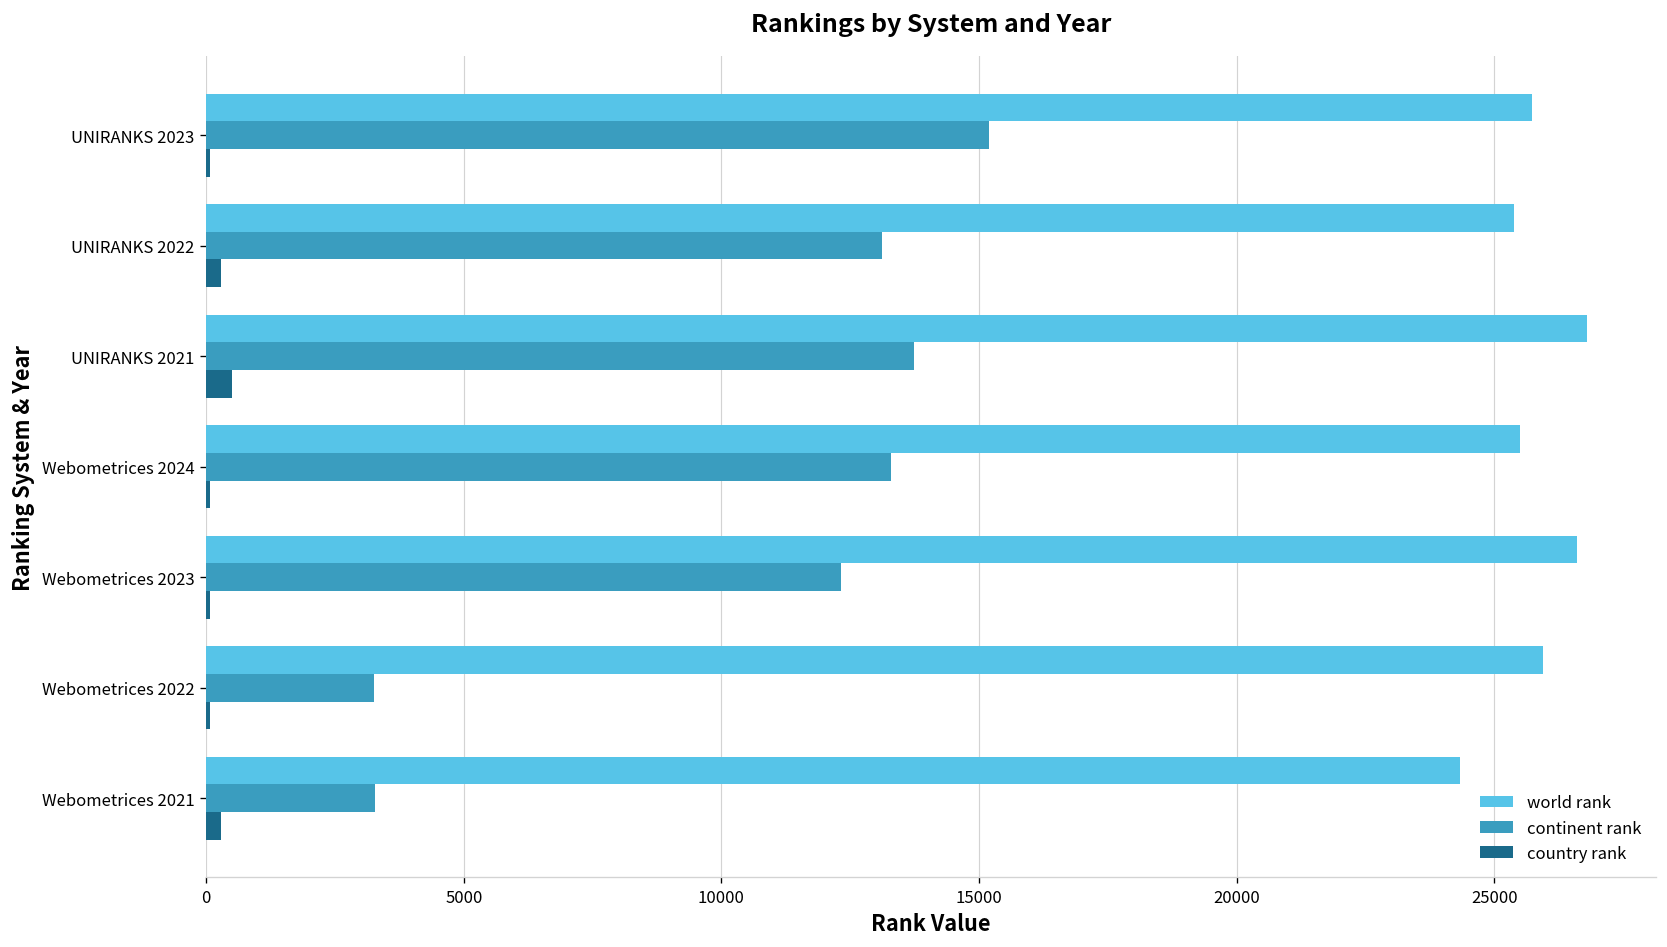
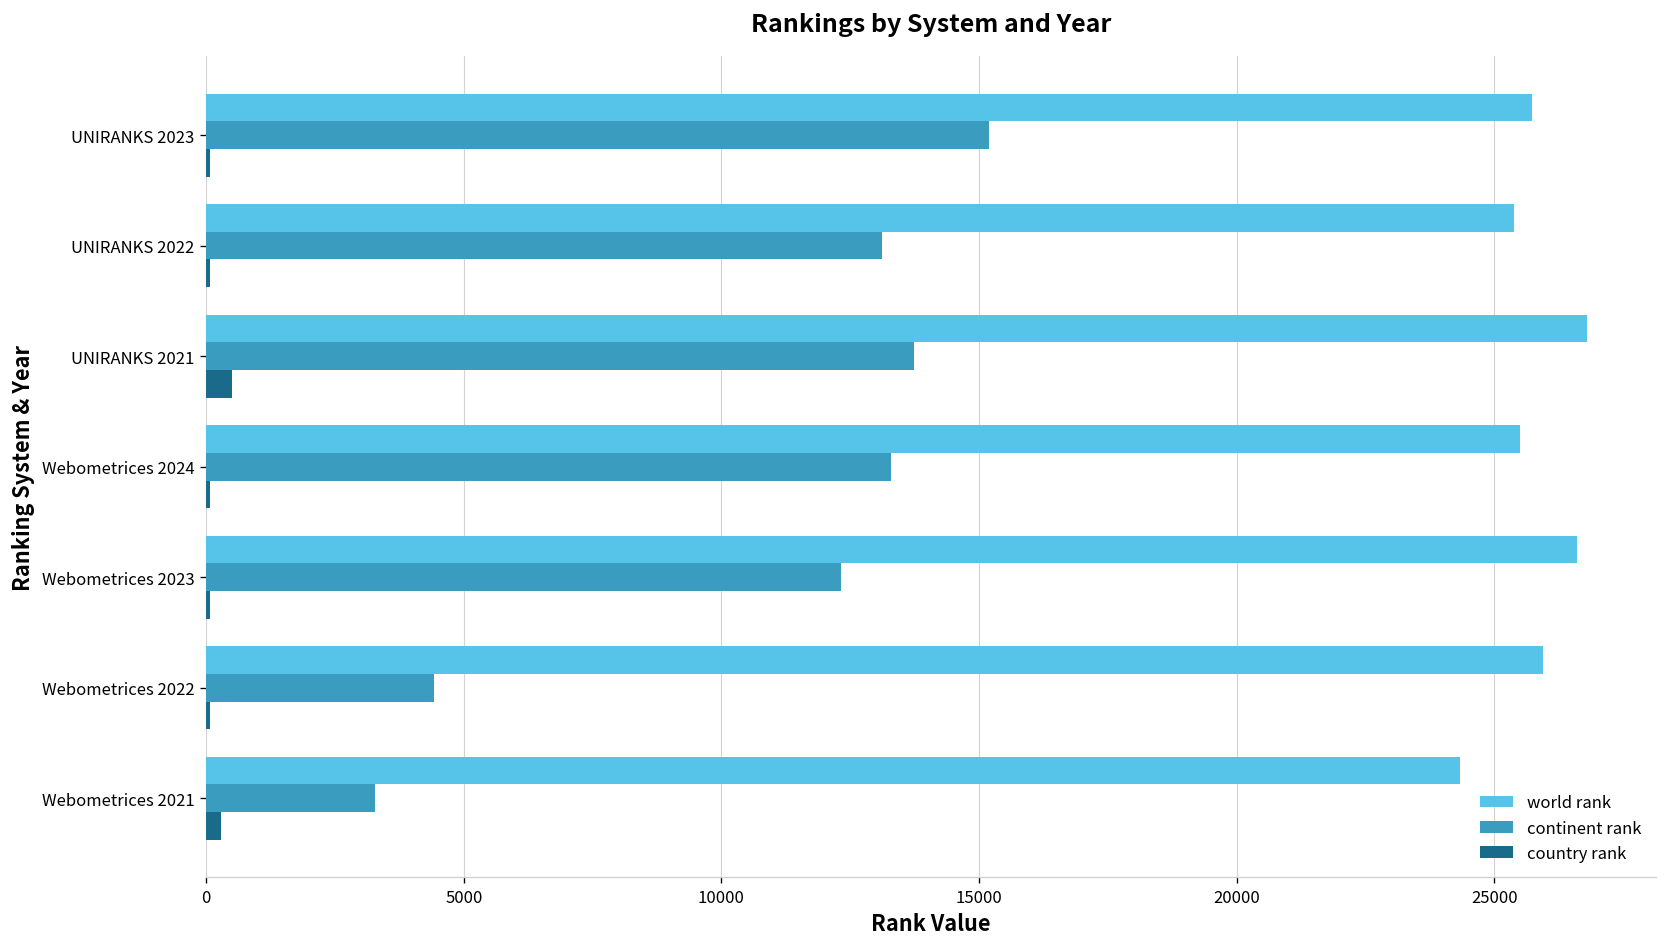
country rank, UNIRANKS 2022: 300 -> 100
continent rank, Webometrices 2022: 3300 -> 4400
